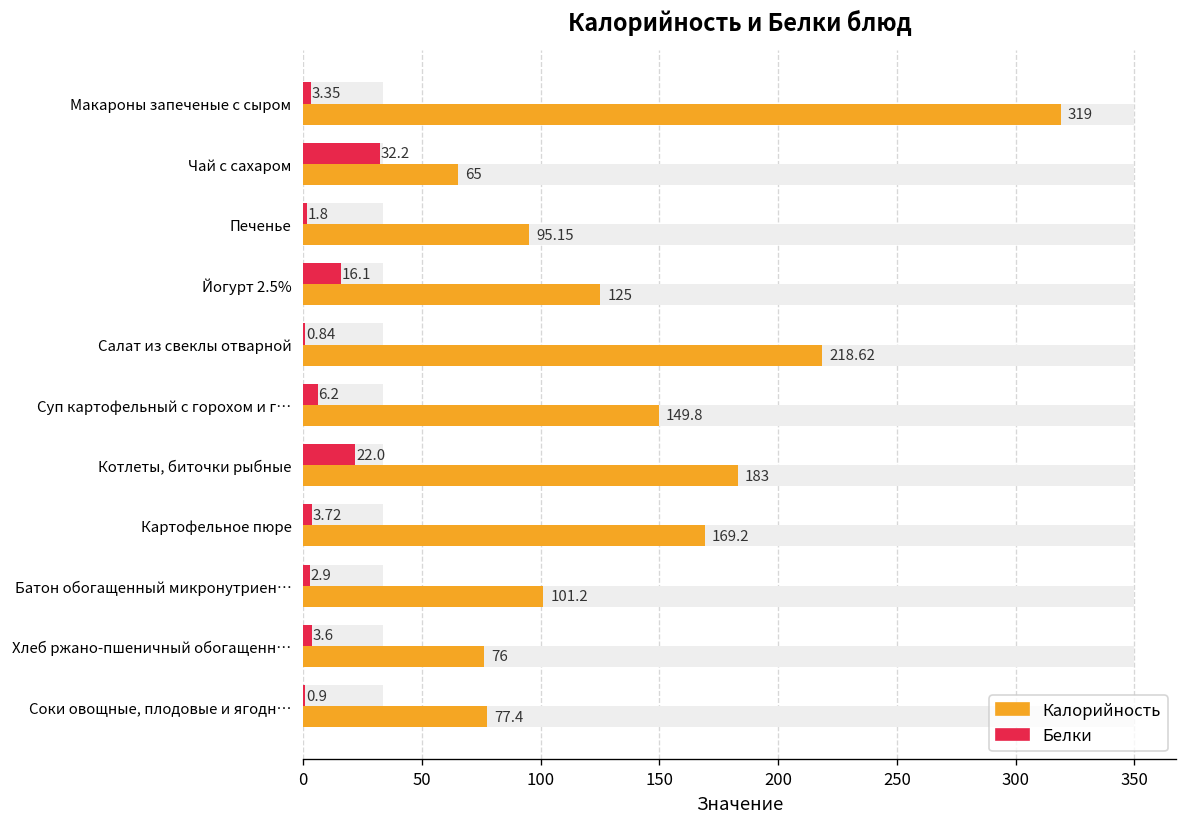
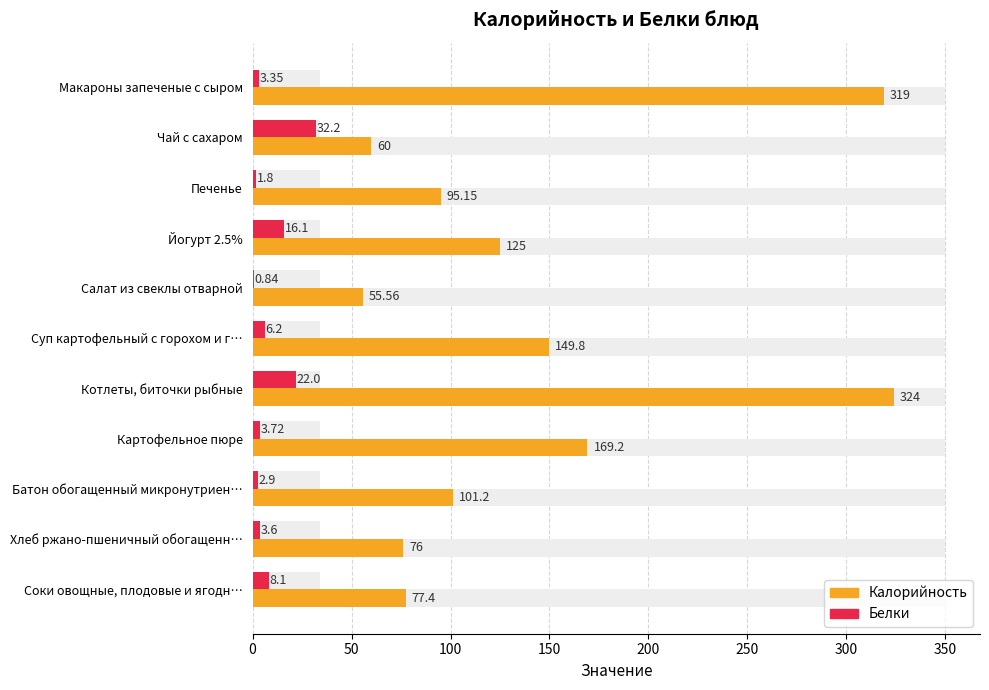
Калорийность, Чай с сахаром: 65 -> 60
Калорийность, Салат из свеклы отварной: 218.62 -> 55.56
Калорийность, Котлеты, биточки рыбные: 183 -> 324
Белки, Соки овощные, плодовые и ягодн…: 0.9 -> 8.1
